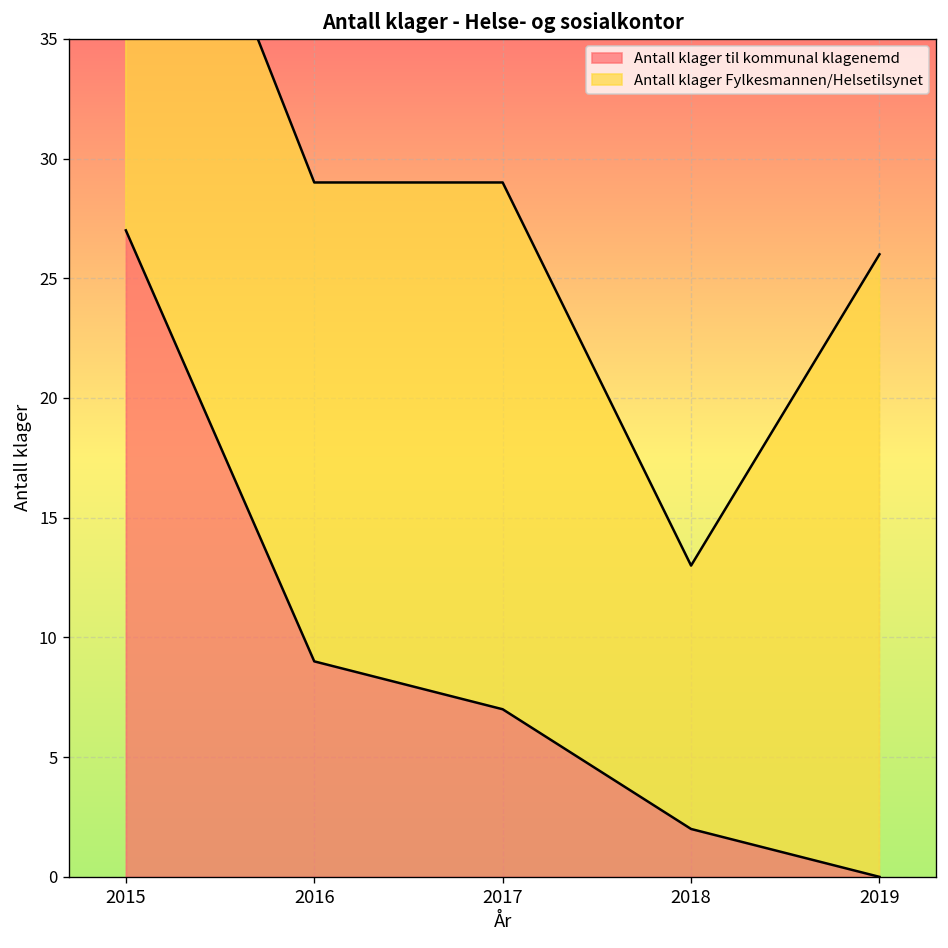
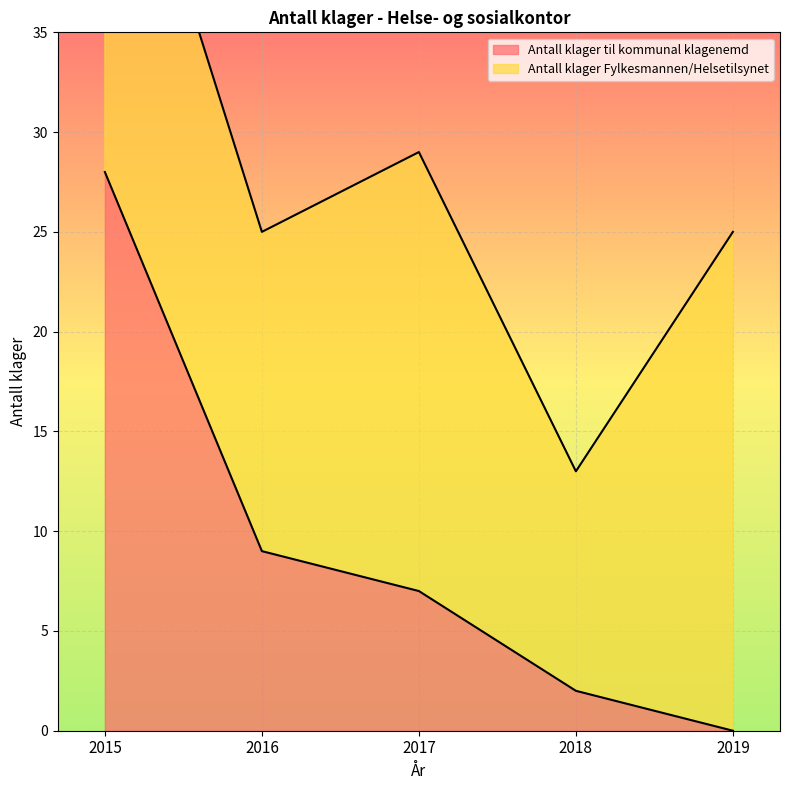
Antall klager til kommunal klagenemd, 2015: 27 -> 28
Antall klager Fylkesmannen/Helsetilsynet, 2016: 20 -> 16
Antall klager Fylkesmannen/Helsetilsynet, 2019: 26 -> 25
